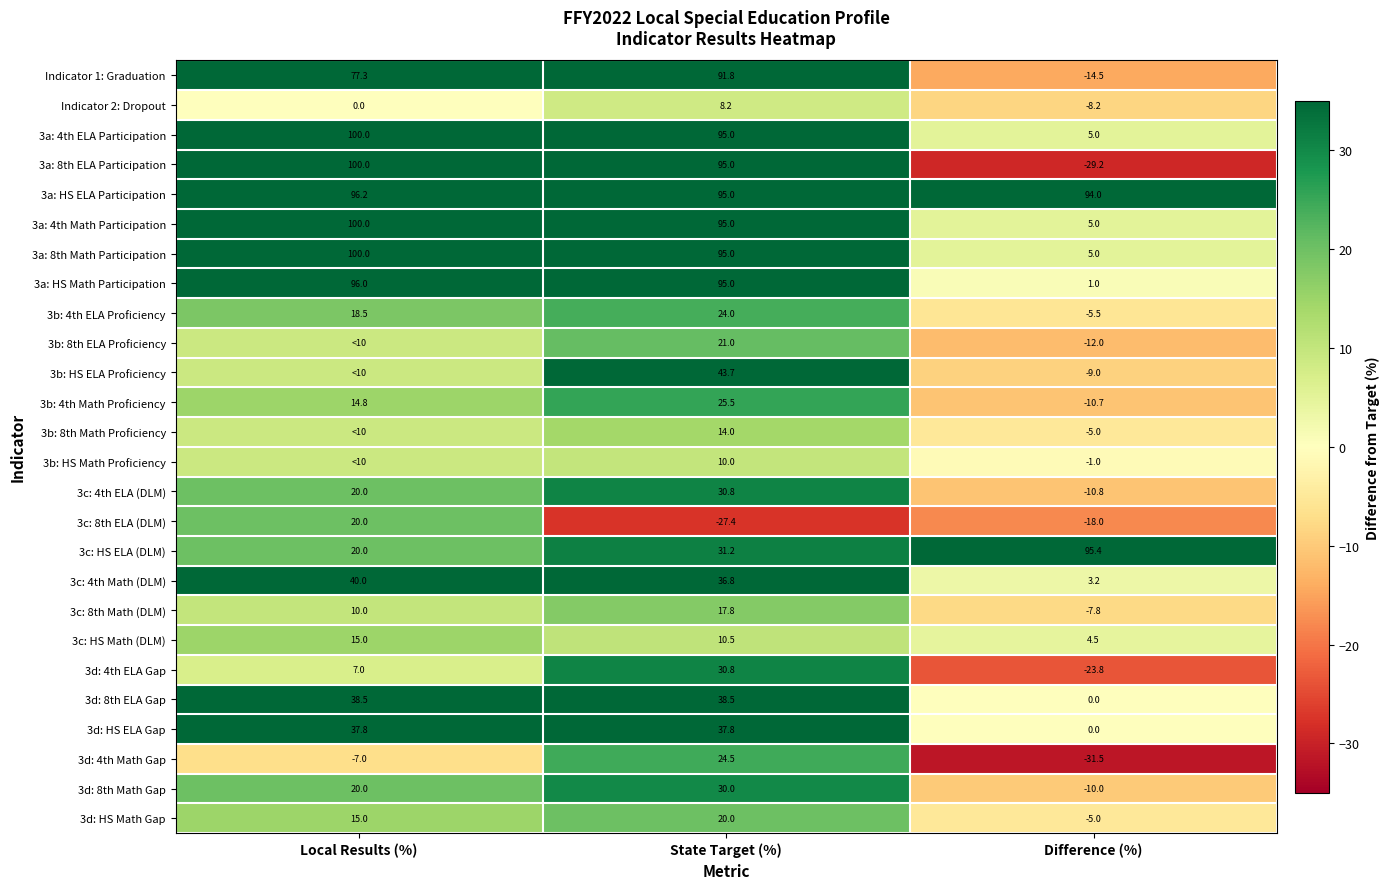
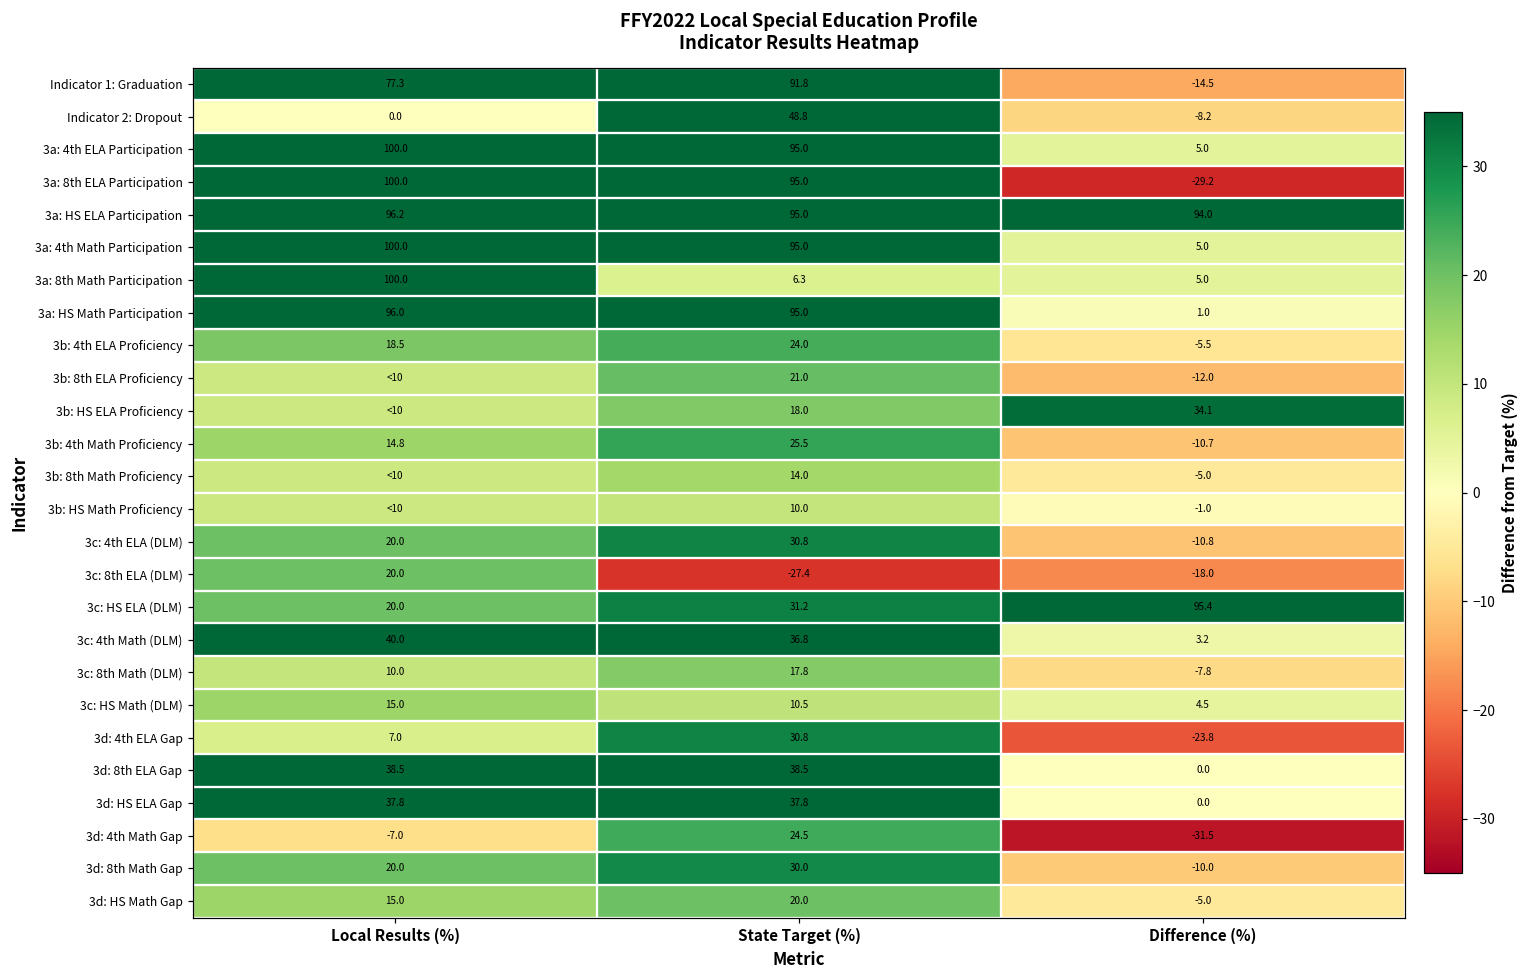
Indicator 2: Dropout, State Target (%): 8.2 -> 48.8
3a: 8th Math Participation, State Target (%): 95.0 -> 6.3
3b: HS ELA Proficiency, State Target (%): 43.7 -> 18.0
3b: HS ELA Proficiency, Difference (%): -9.0 -> 34.1
